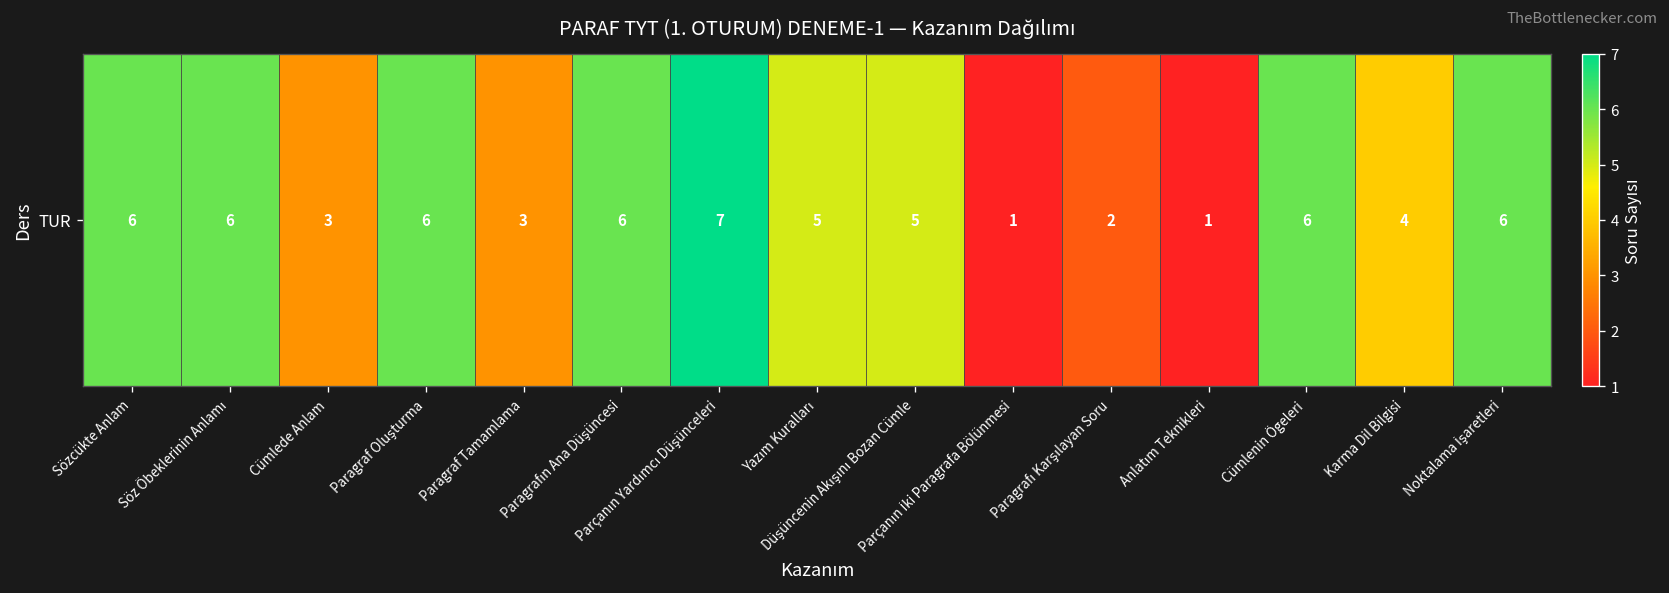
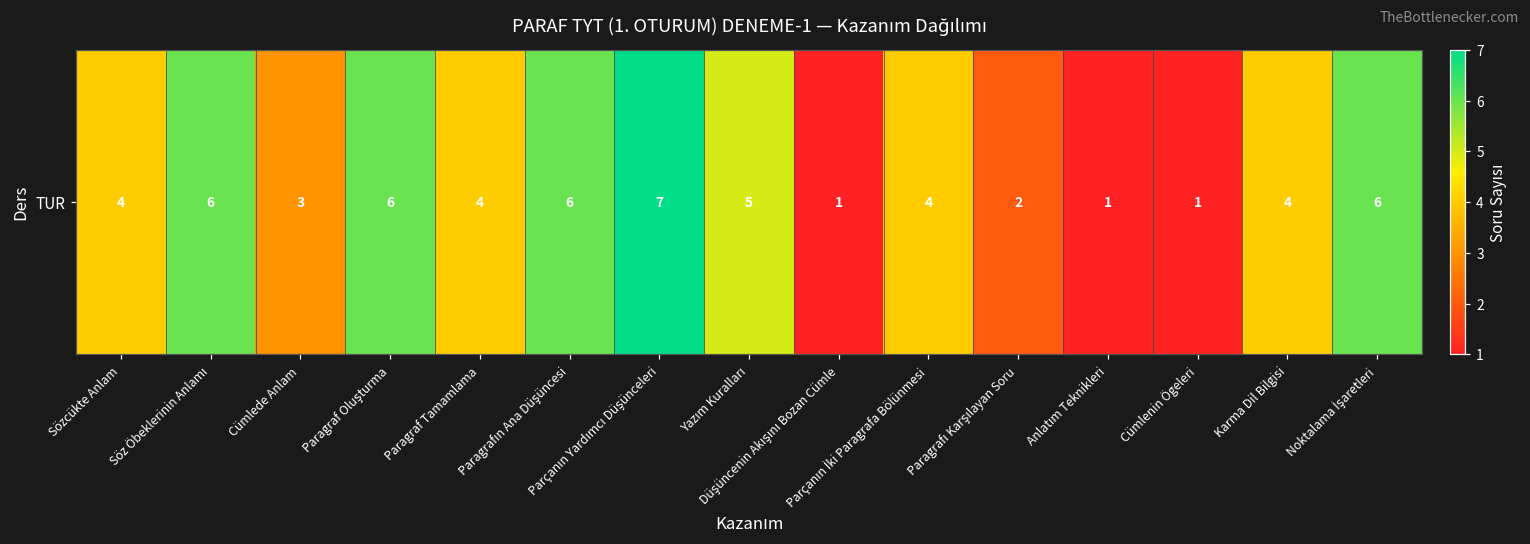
TUR, Sözcükte Anlam: 6 -> 4
TUR, Paragraf Tamamlama: 3 -> 4
TUR, Düşüncenin Akışını Bozan Cümle: 5 -> 1
TUR, Parçanın İki Paragrafa Bölünmesi: 1 -> 4
TUR, Cümlenin Ögeleri: 6 -> 1
